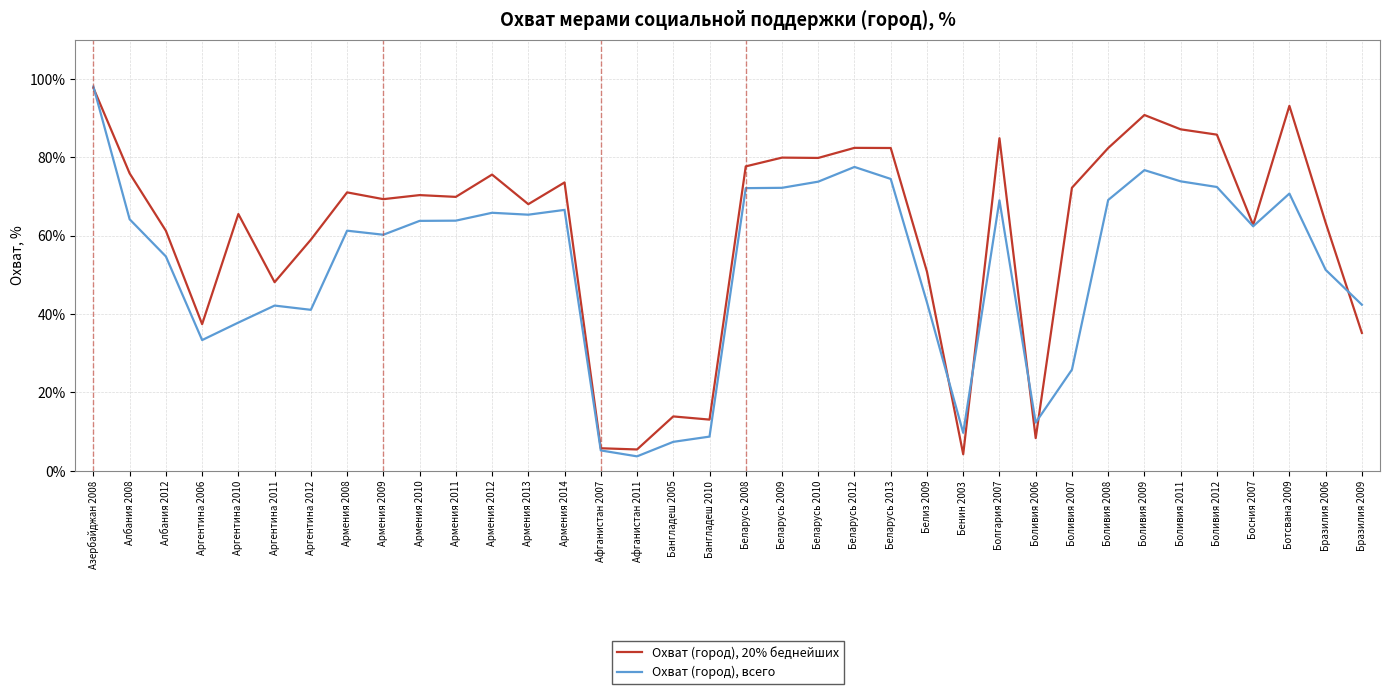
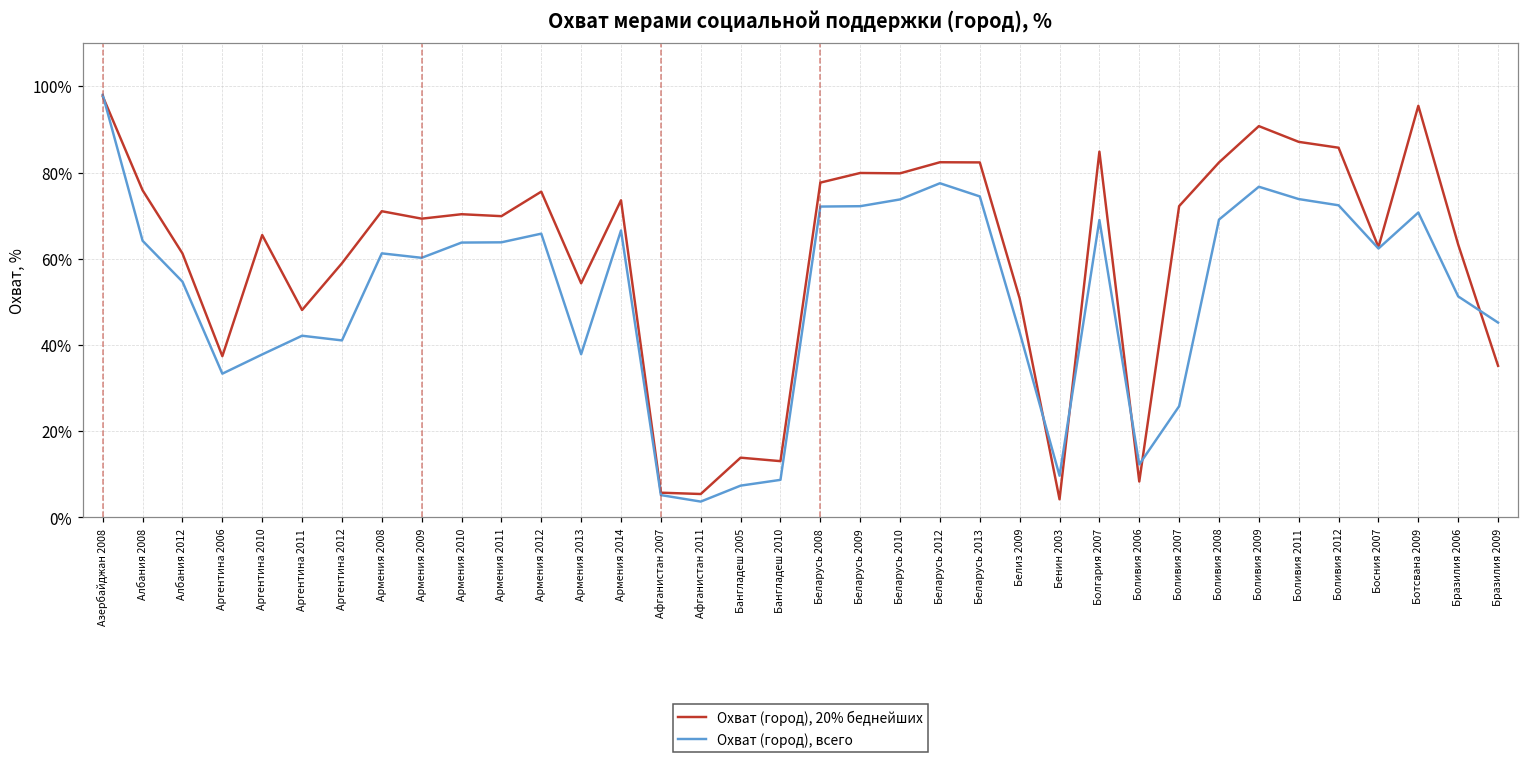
Охват (город), 20% беднейших, Армения 2013: 68% -> 54%
Охват (город), всего, Армения 2013: 65% -> 38%
Охват (город), 20% беднейших, Ботсвана 2009: 93% -> 95%
Охват (город), всего, Бразилия 2009: 42% -> 45%
